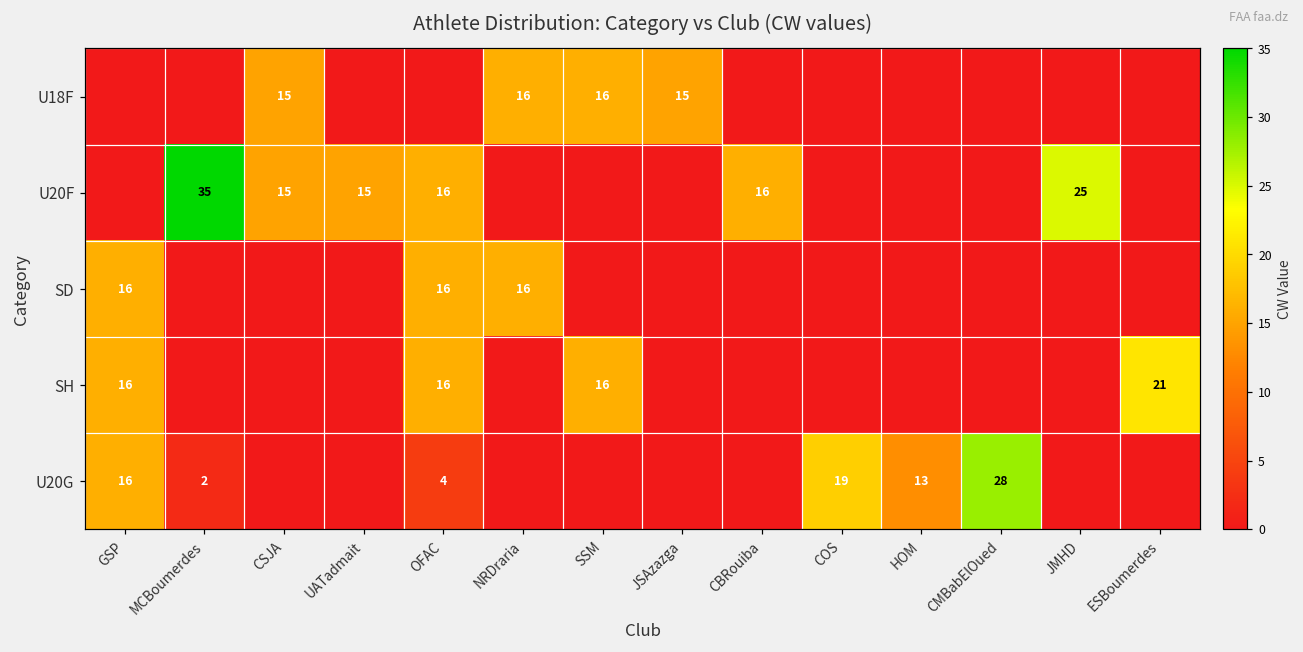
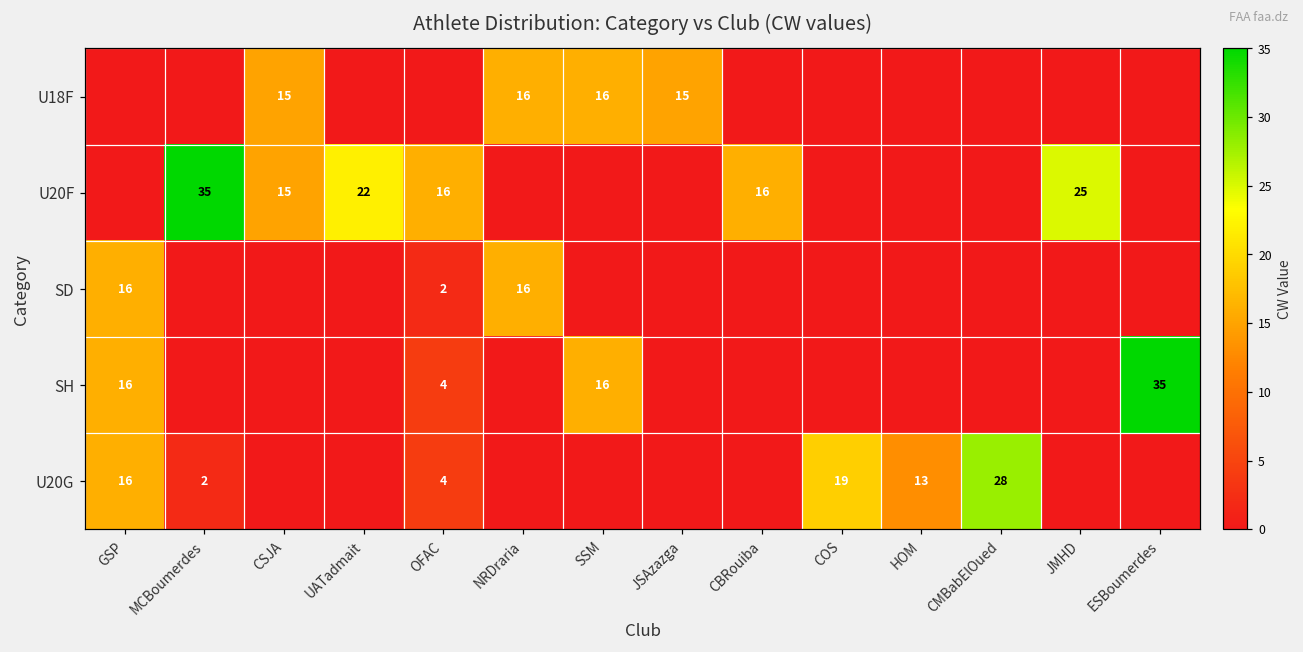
U20F, UATadmait: 15 -> 22
SD, OFAC: 16 -> 2
SH, OFAC: 16 -> 4
SH, ESBoumerdes: 21 -> 35
